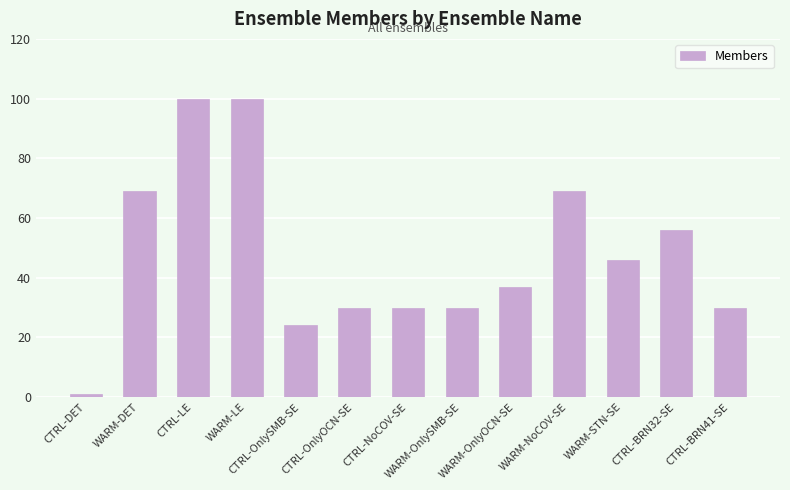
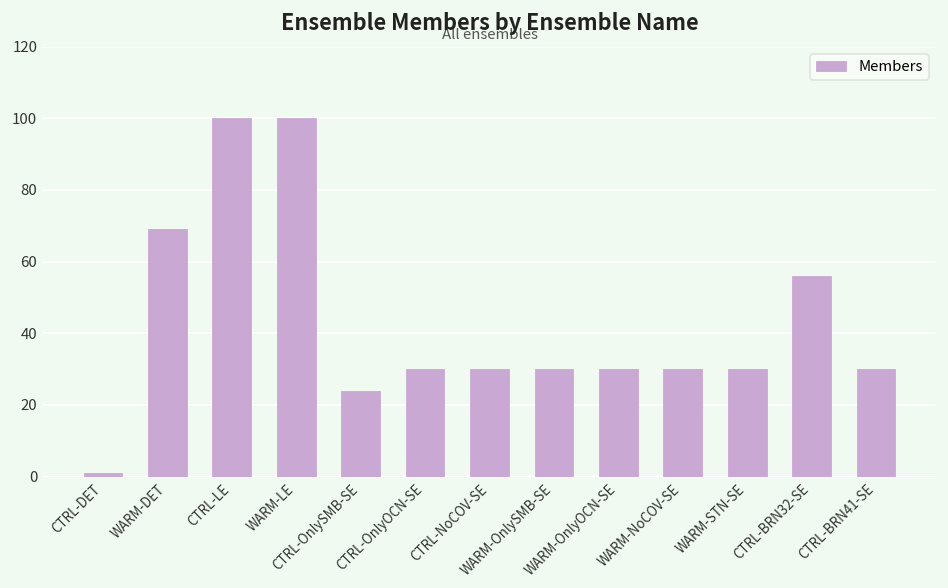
WARM-OnlyOCN-SE: 37 -> 30
WARM-NoCOV-SE: 69 -> 30
WARM-STN-SE: 46 -> 30
